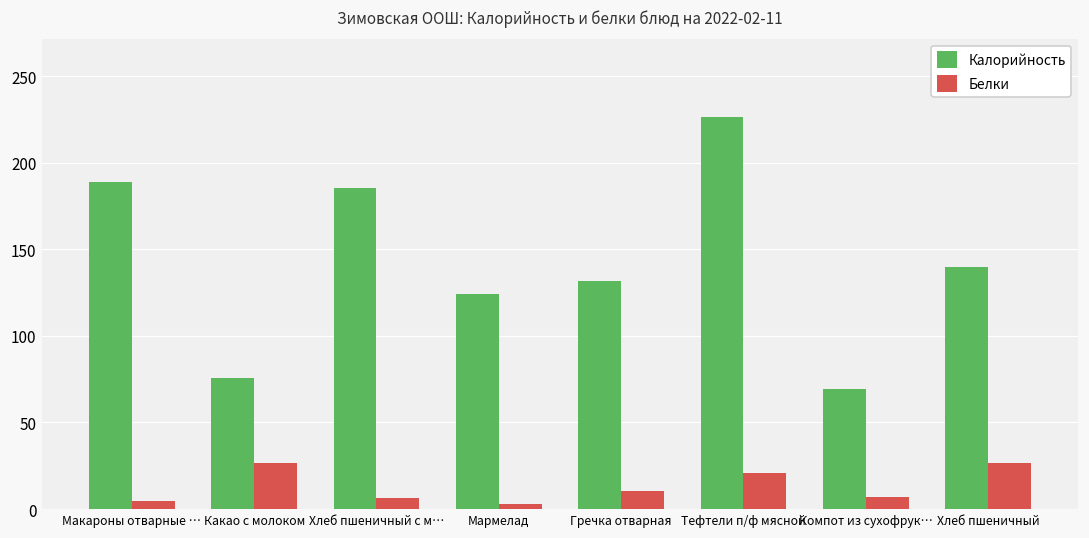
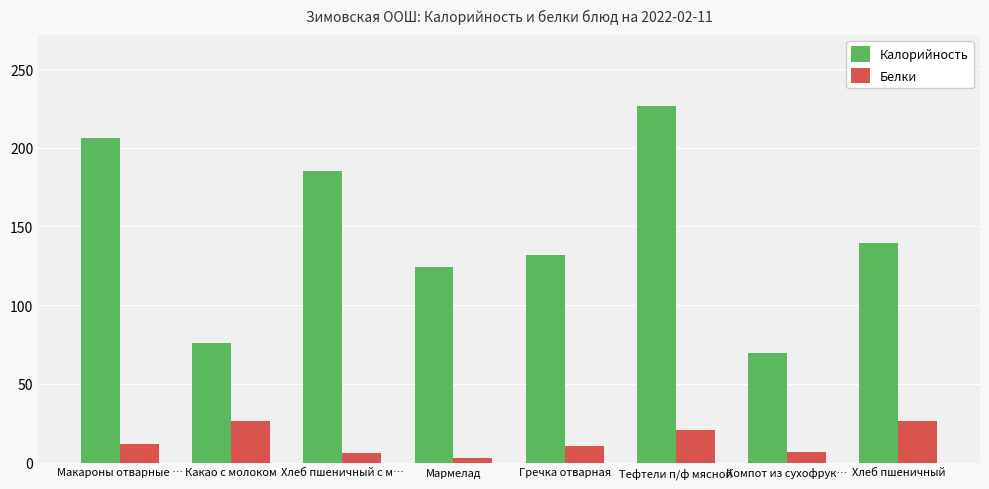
Калорийность, Макароны отварные …: 189 -> 206
Белки, Макароны отварные …: 4 -> 12
